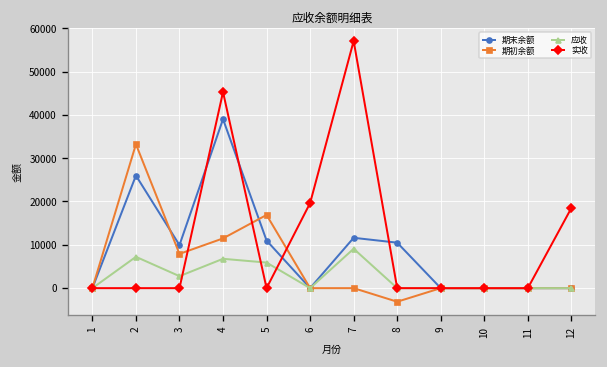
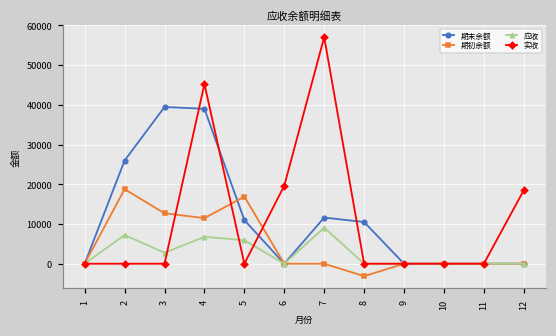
期初余额, 2: 33000 -> 19000
期末余额, 3: 10000 -> 39000
期初余额, 3: 8000 -> 13000
